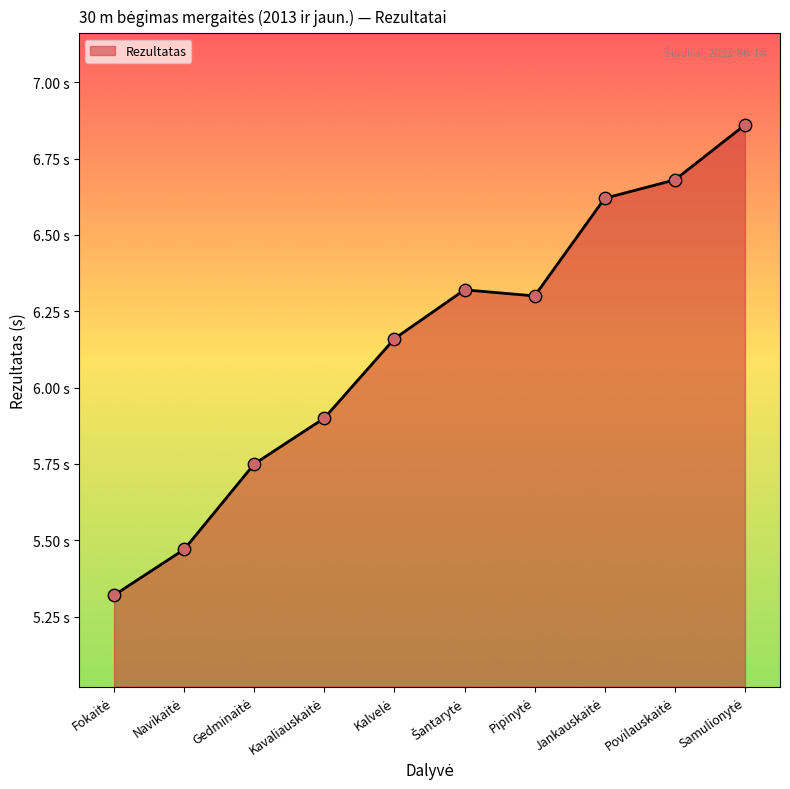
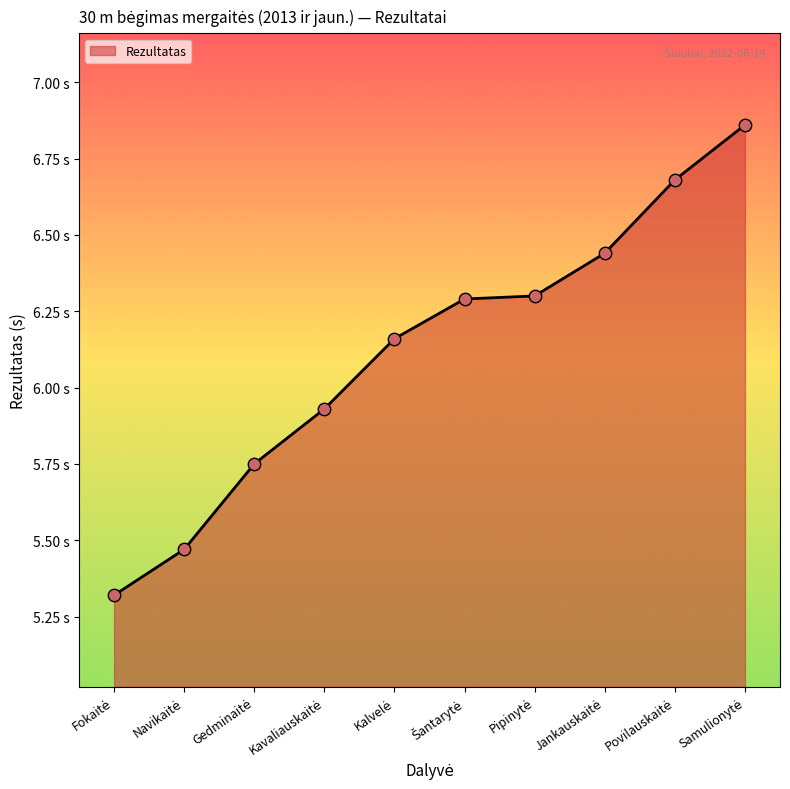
Kavaliauskaitė: 5.90 s -> 5.93 s
Šantarytė: 6.32 s -> 6.29 s
Jankauskaitė: 6.62 s -> 6.44 s
